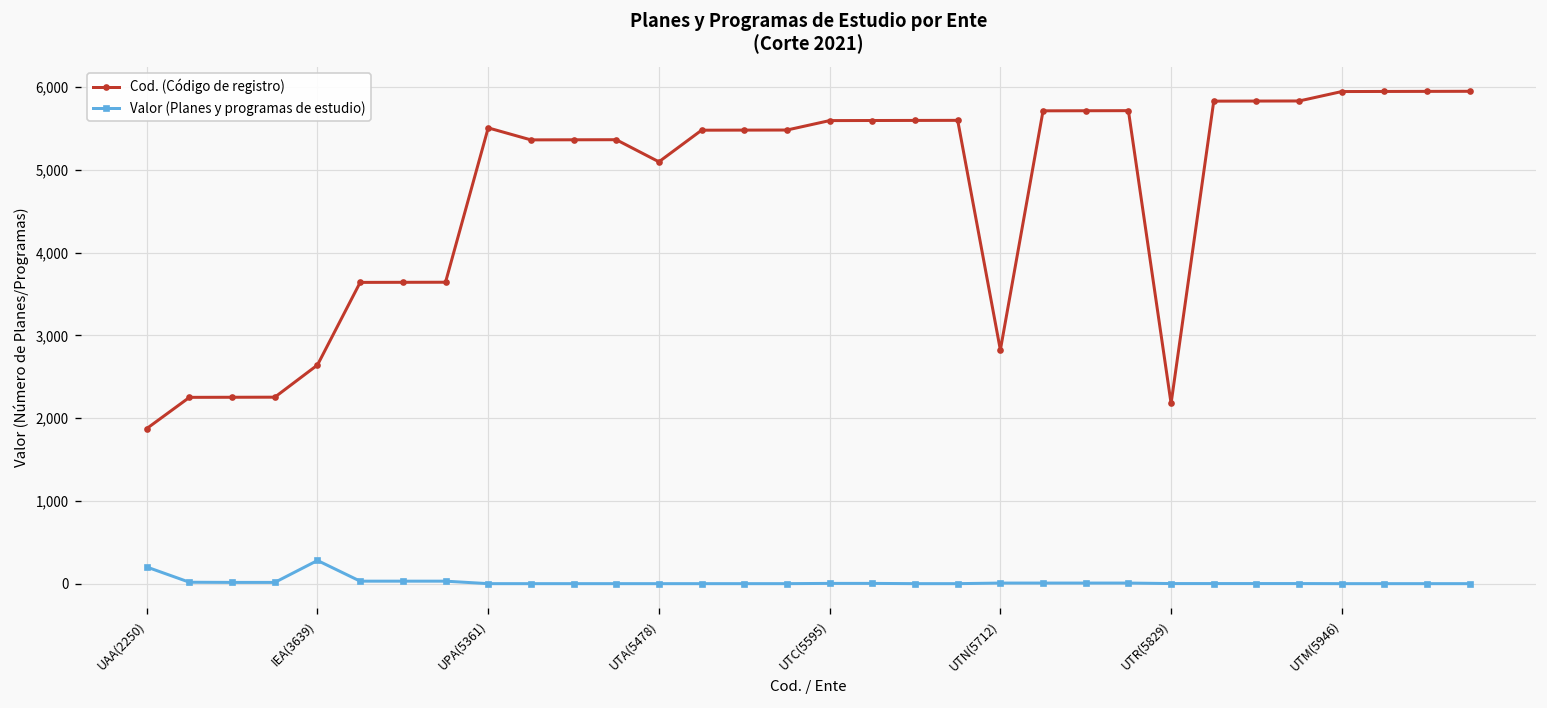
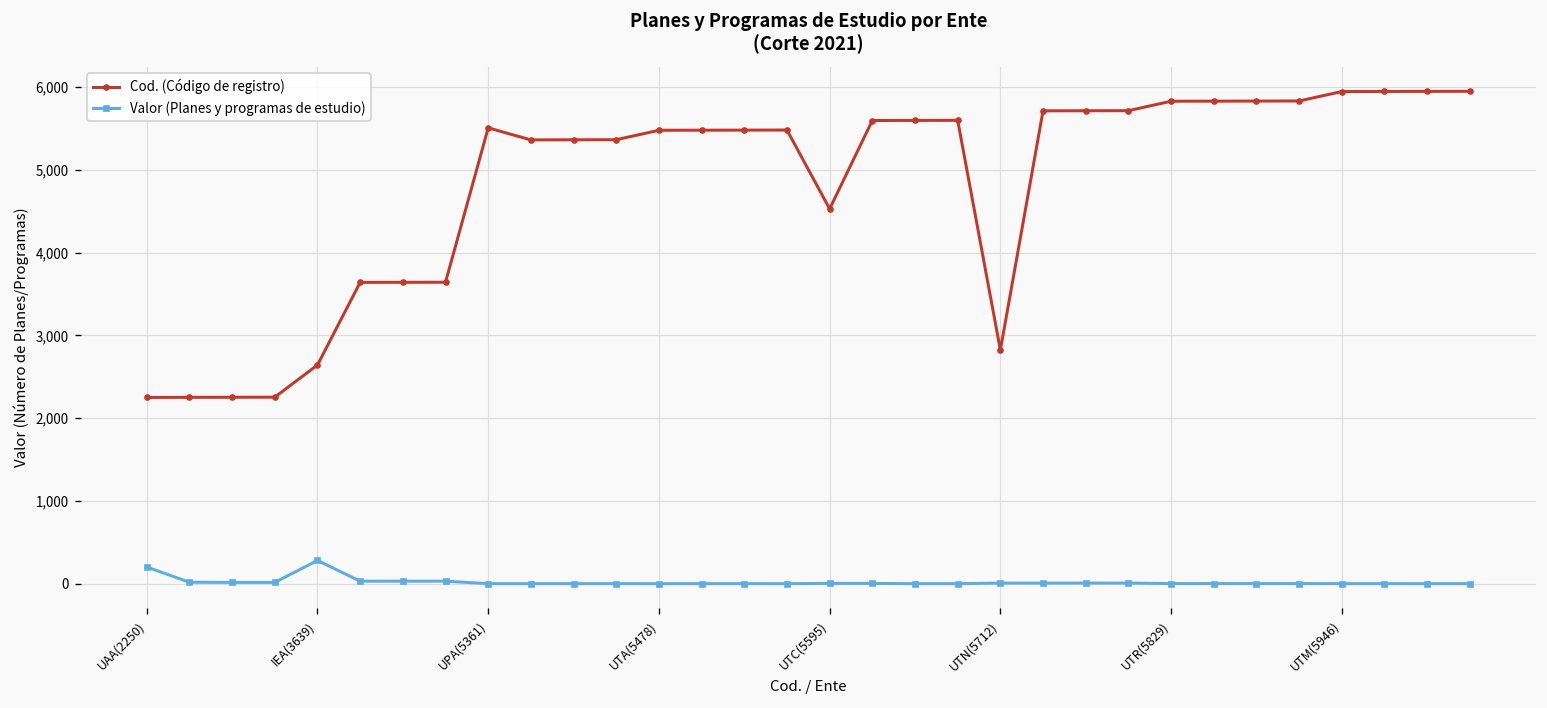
Cod. (Código de registro), UAA(2250): 1,900 -> 2,300
Cod. (Código de registro), UTA(5478): 5,100 -> 5,500
Cod. (Código de registro), UTC(5595): 5,600 -> 4,500
Cod. (Código de registro), UTR(5829): 2,200 -> 5,800
